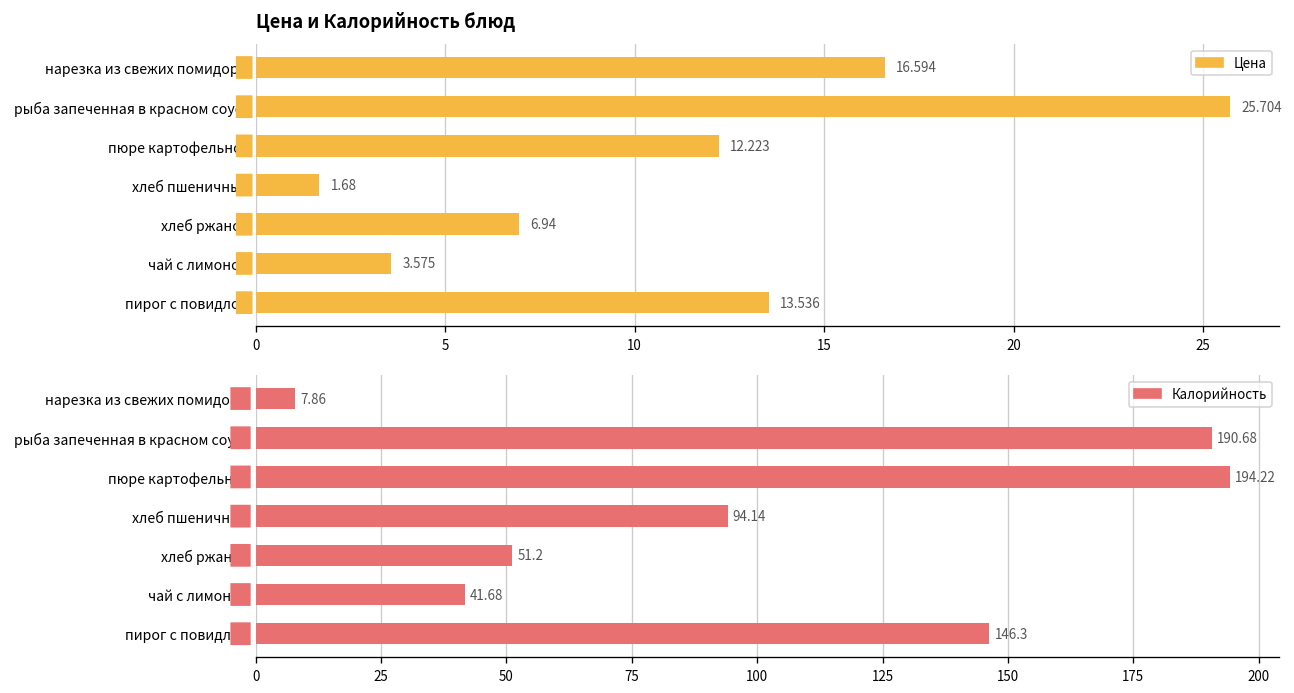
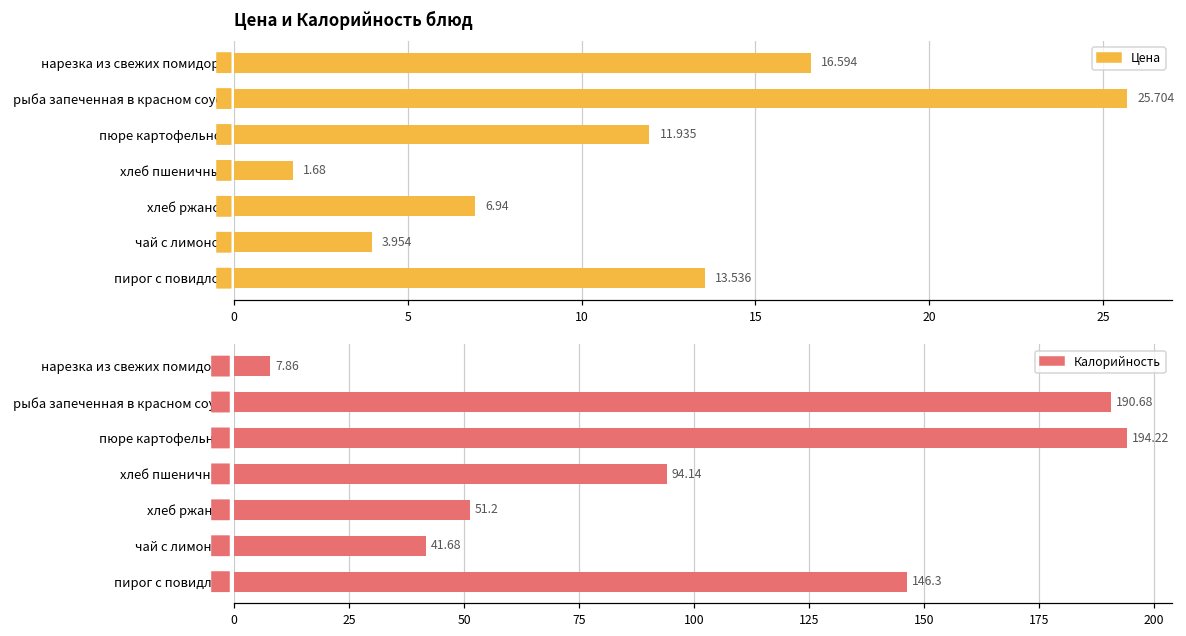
Цена и Калорийность блюд, пюре картофельное: 12.223 -> 11.935
Цена и Калорийность блюд, чай с лимоном: 3.575 -> 3.954
